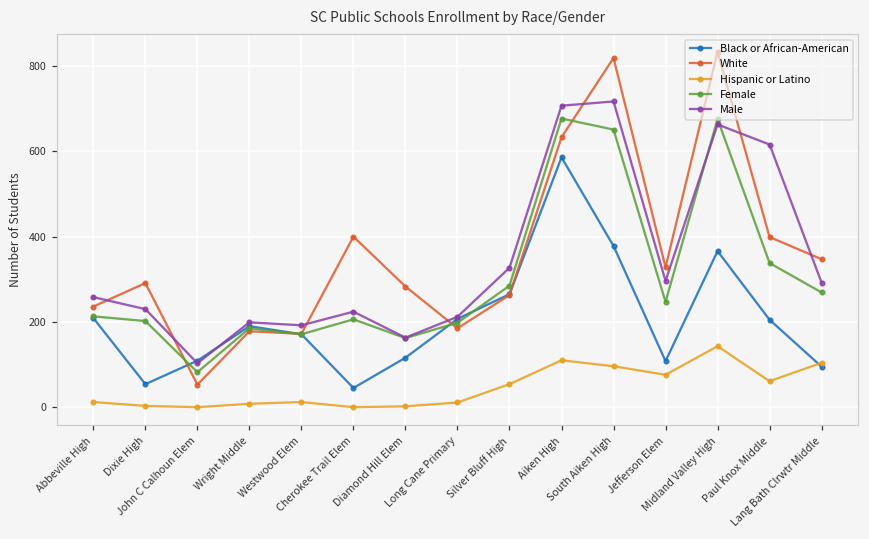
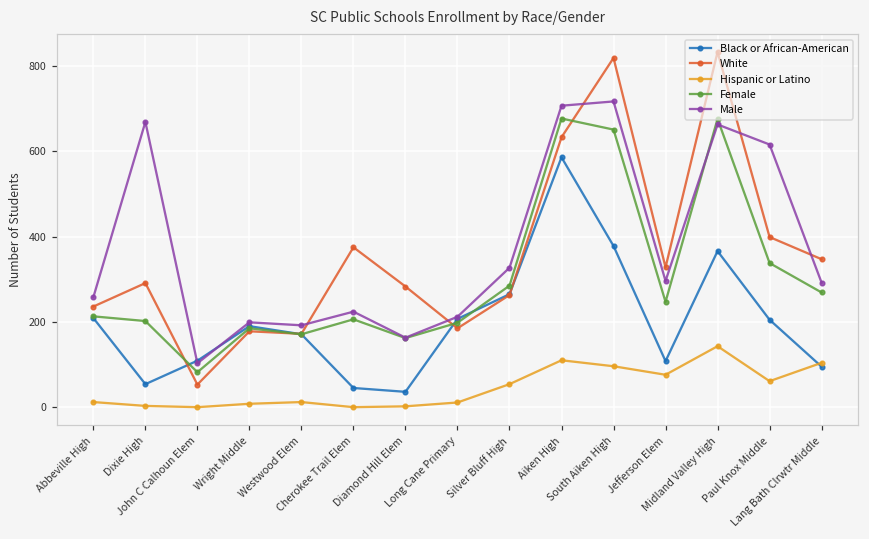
Male, Dixie High: 230 -> 670
White, Cherokee Trail Elem: 400 -> 380
Black or African-American, Diamond Hill Elem: 120 -> 40
